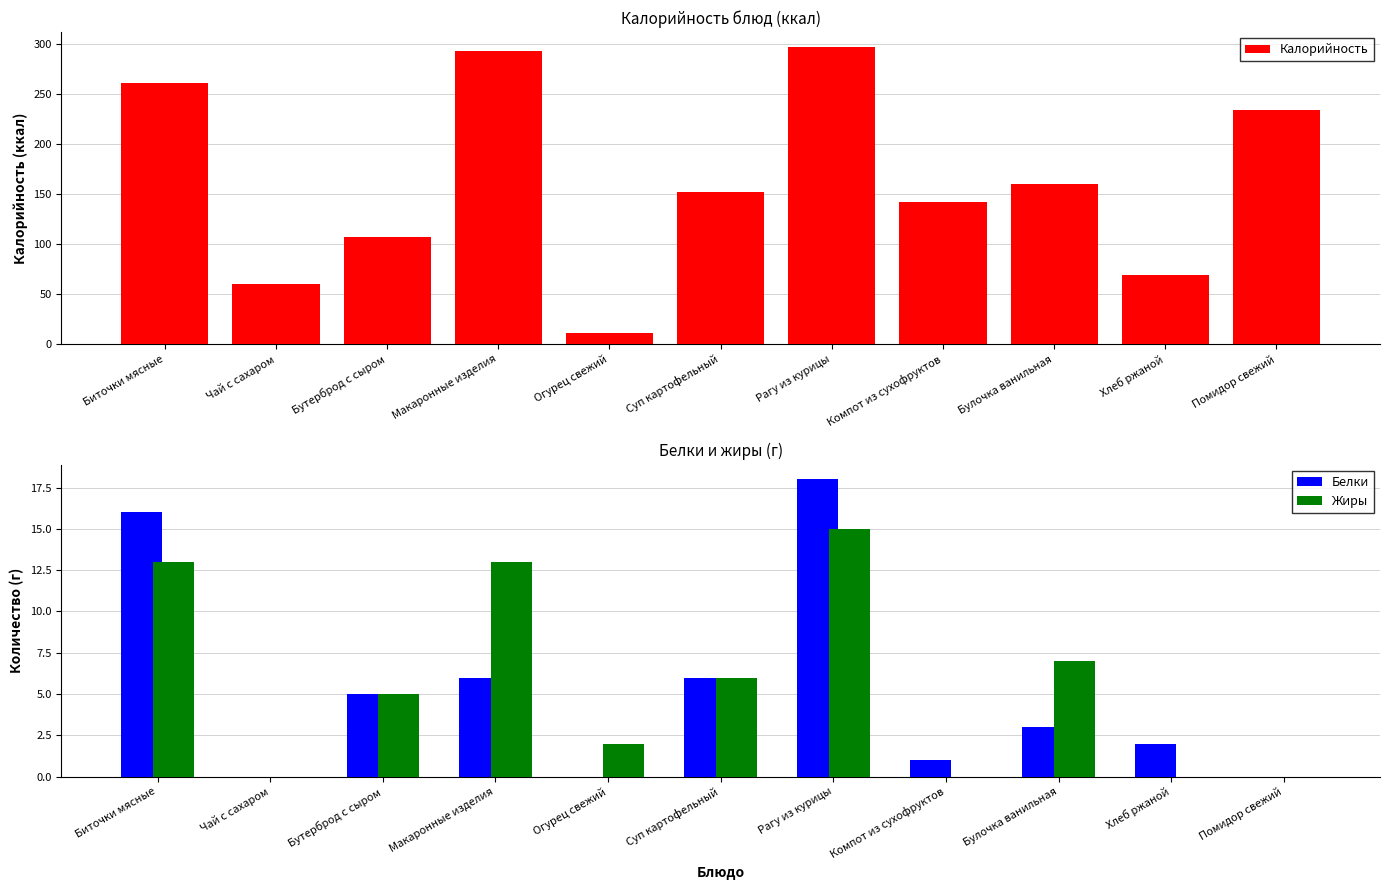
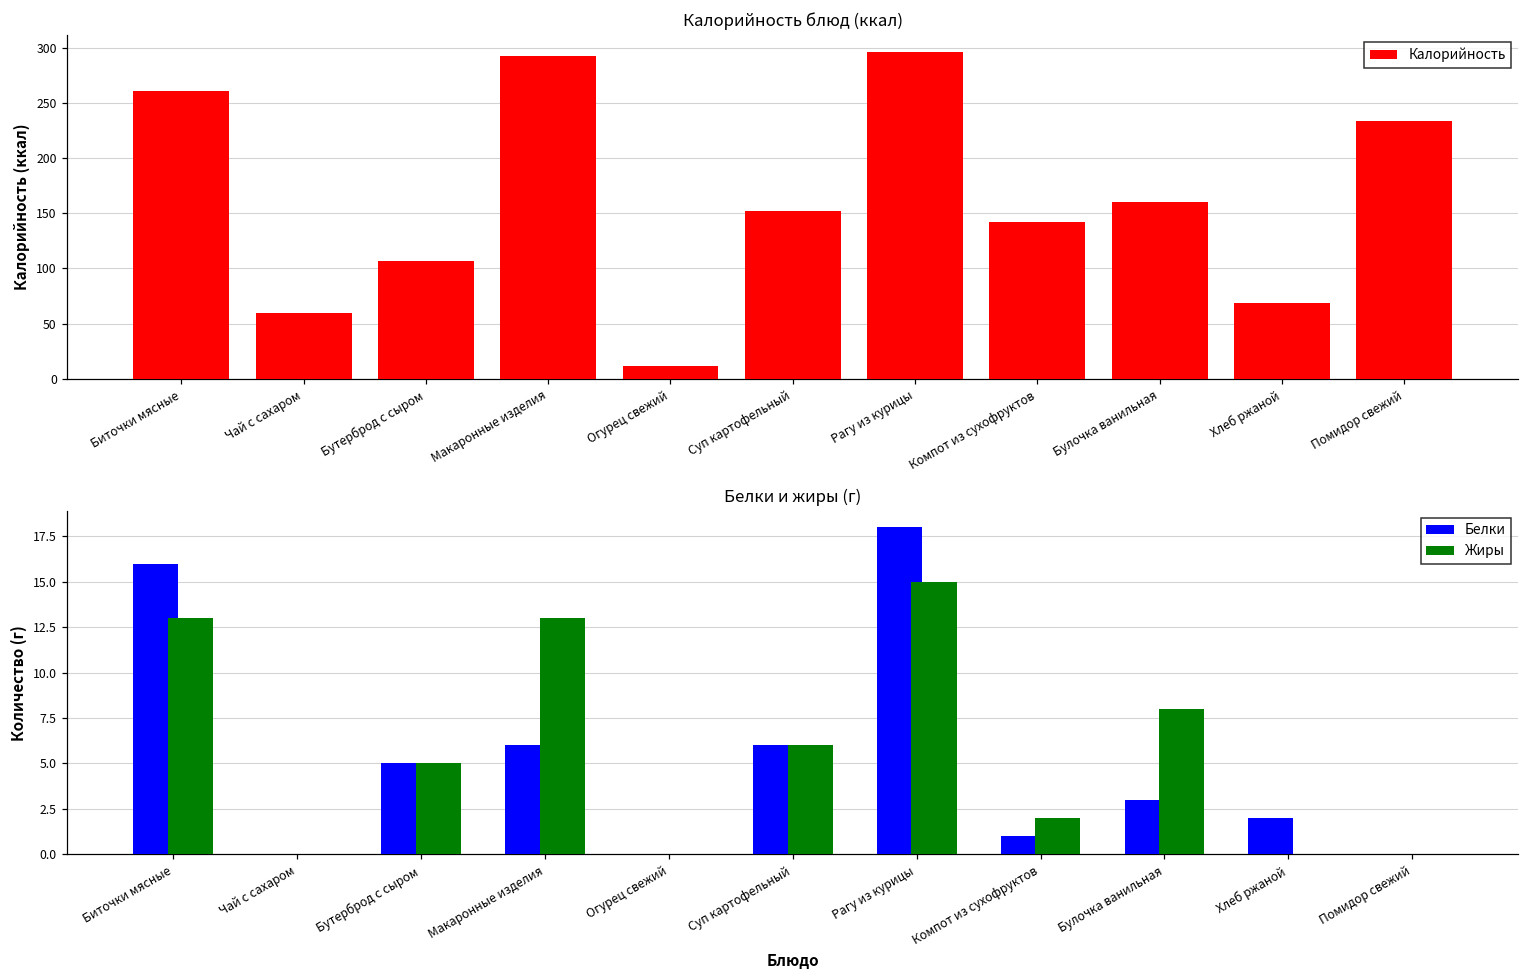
Белки и жиры (г), Жиры, Огурец свежий: 2 -> 0
Белки и жиры (г), Жиры, Компот из сухофруктов: 0 -> 2
Белки и жиры (г), Жиры, Булочка ванильная: 7 -> 8
